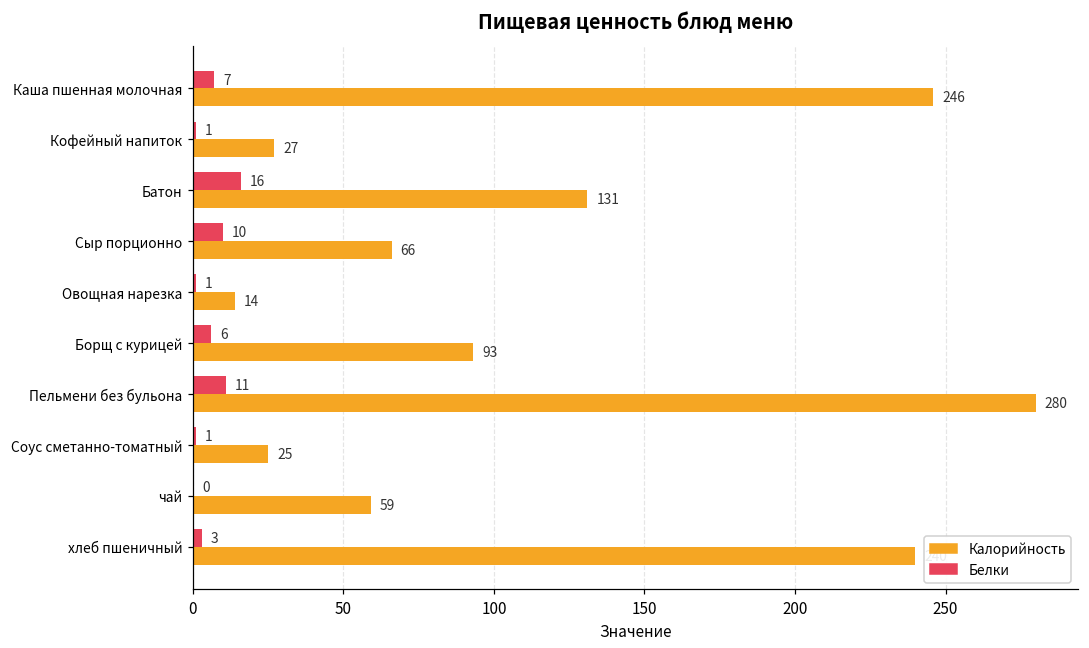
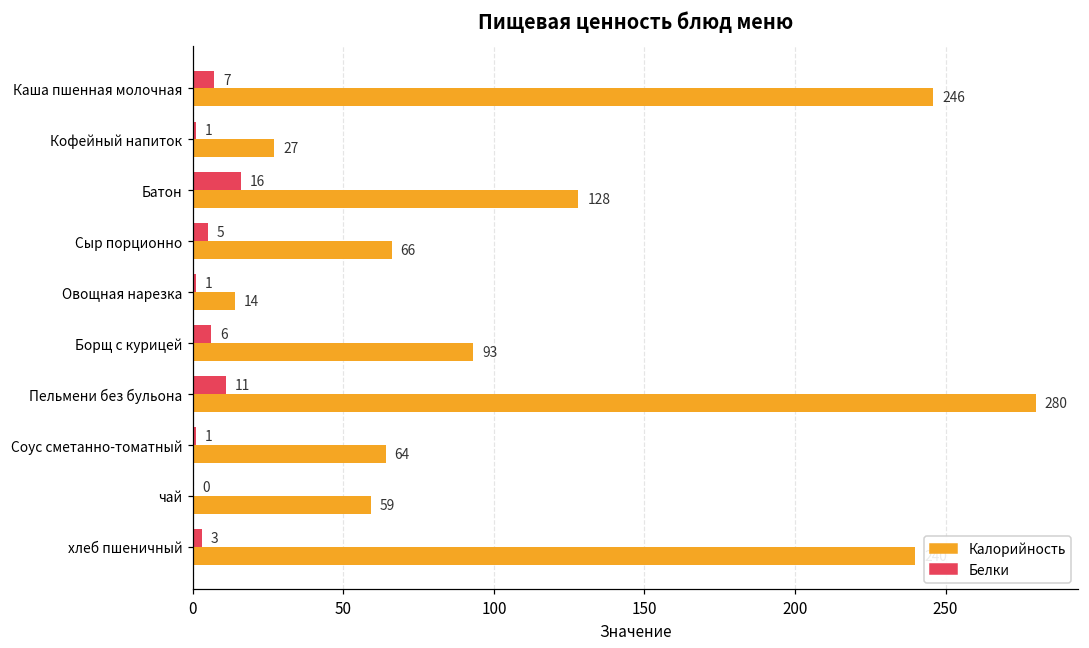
Калорийность, Батон: 131 -> 128
Белки, Сыр порционно: 10 -> 5
Калорийность, Соус сметанно-томатный: 25 -> 64
